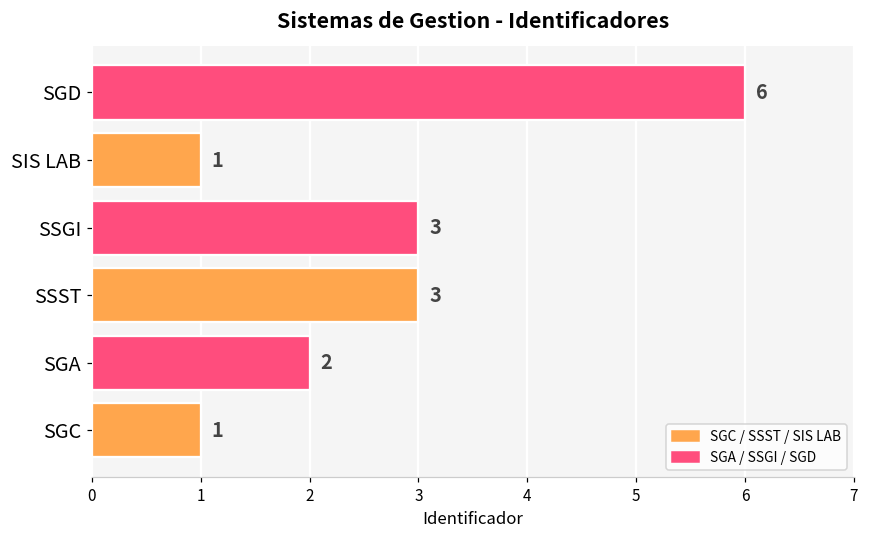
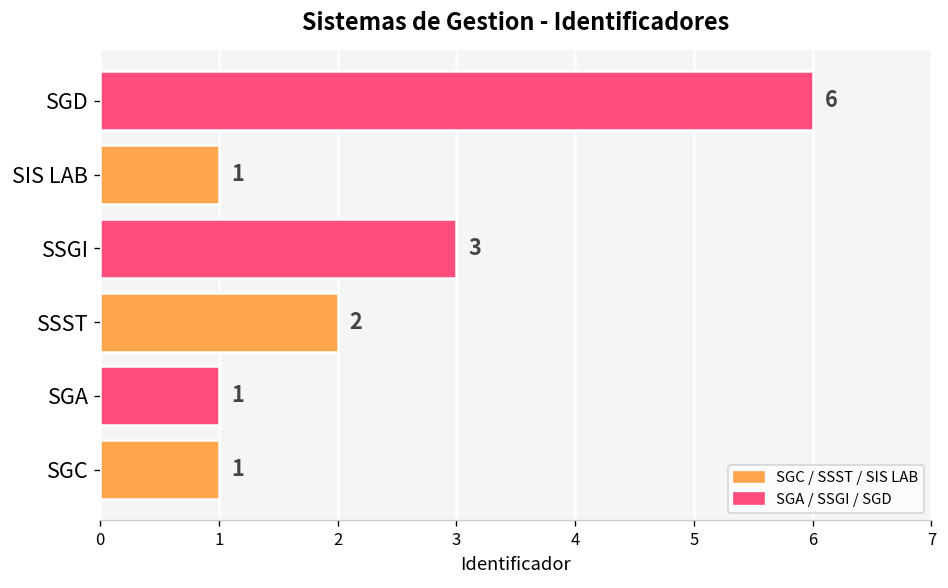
SSST: 3 -> 2
SGA: 2 -> 1
